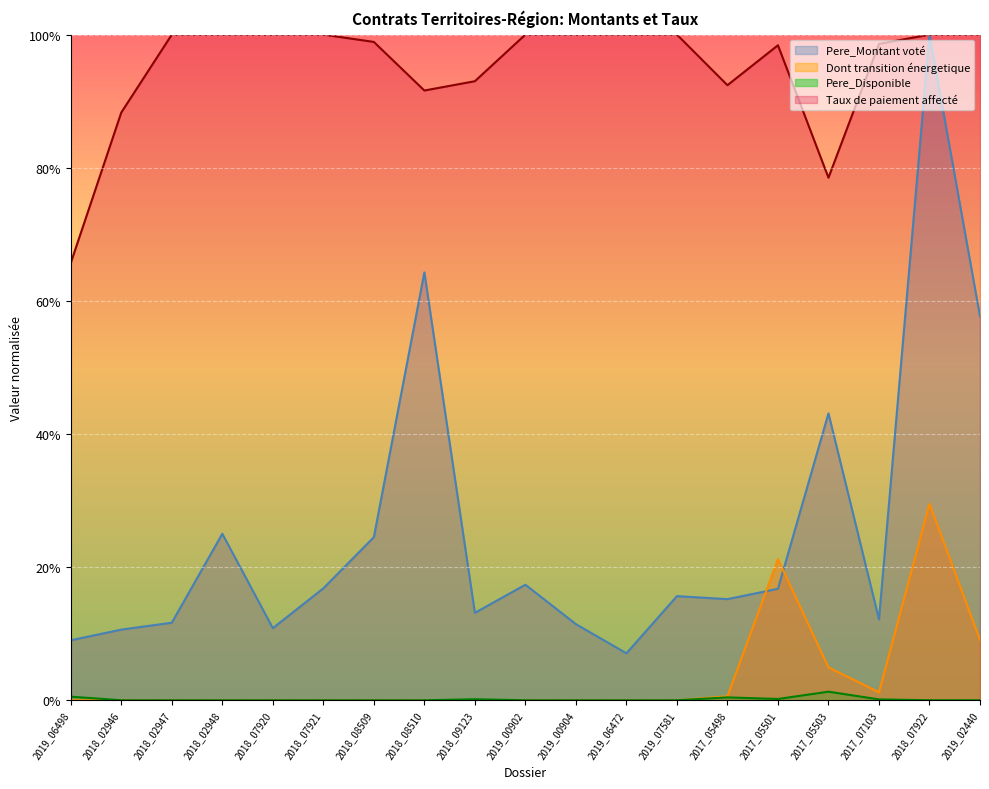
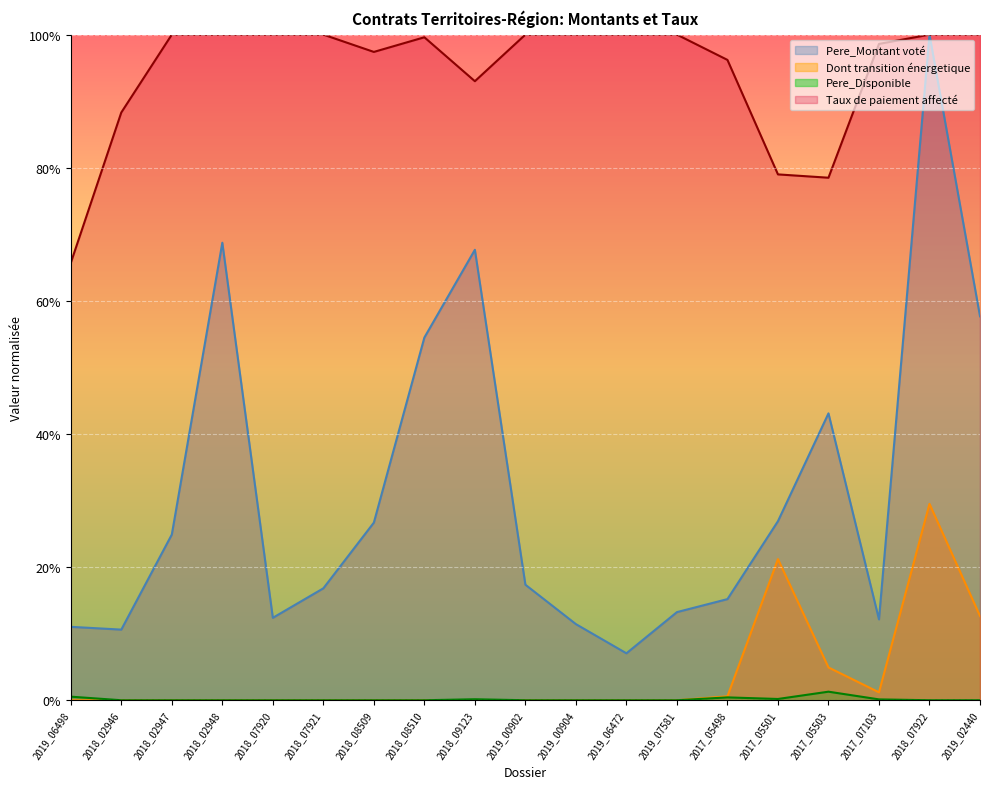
Pere_Montant voté, 2019_06498: 9% -> 11%
Pere_Montant voté, 2018_02947: 12% -> 25%
Pere_Montant voté, 2018_02948: 25% -> 69%
Pere_Montant voté, 2018_07920: 11% -> 12%
Pere_Montant voté, 2018_08509: 25% -> 27%
Taux de paiement affecté, 2018_08509: 99% -> 97%
Pere_Montant voté, 2018_08510: 64% -> 54%
Taux de paiement affecté, 2018_08510: 92% -> 100%
Pere_Montant voté, 2018_09123: 13% -> 68%
Pere_Montant voté, 2019_07581: 16% -> 13%
Taux de paiement affecté, 2017_05498: 92% -> 96%
Pere_Montant voté, 2017_05501: 17% -> 27%
Taux de paiement affecté, 2017_05501: 98% -> 79%
Dont transition énergetique, 2019_02440: 9% -> 13%
